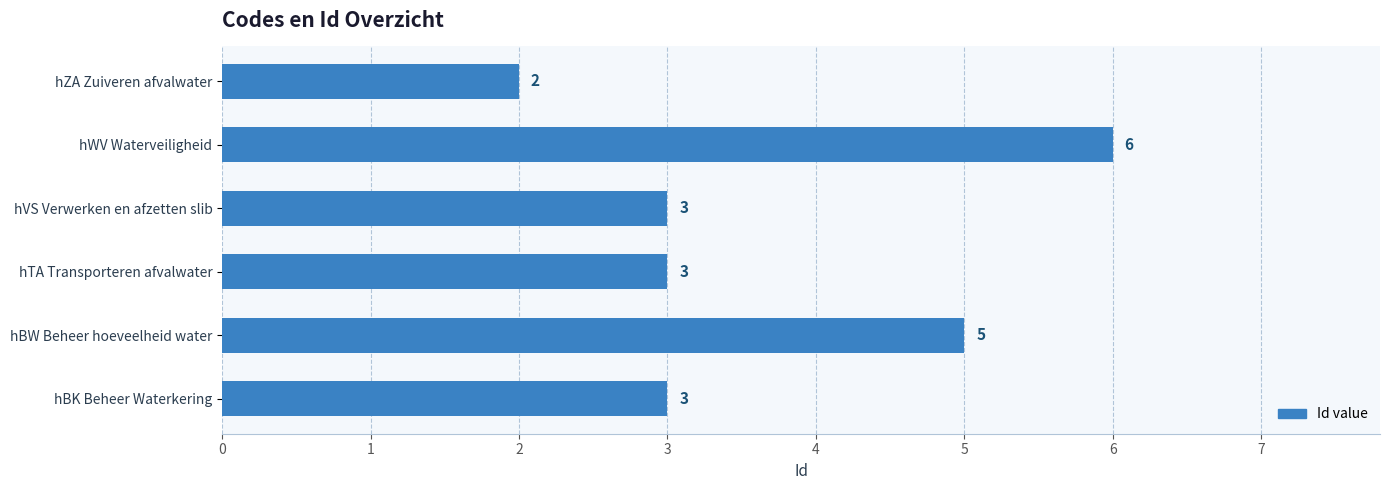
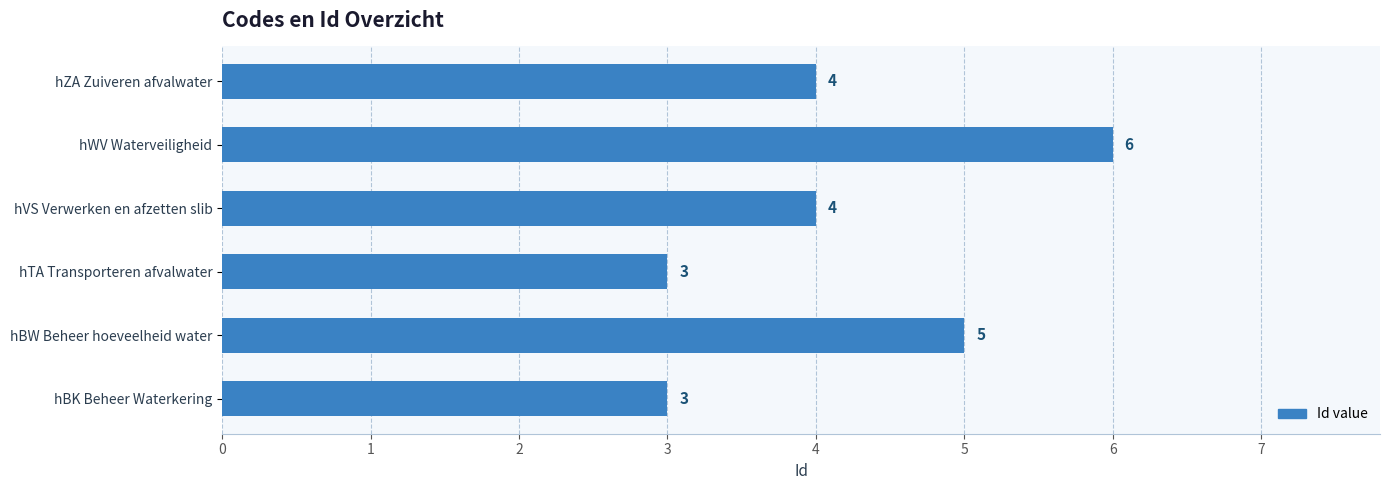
hZA Zuiveren afvalwater: 2 -> 4
hVS Verwerken en afzetten slib: 3 -> 4
